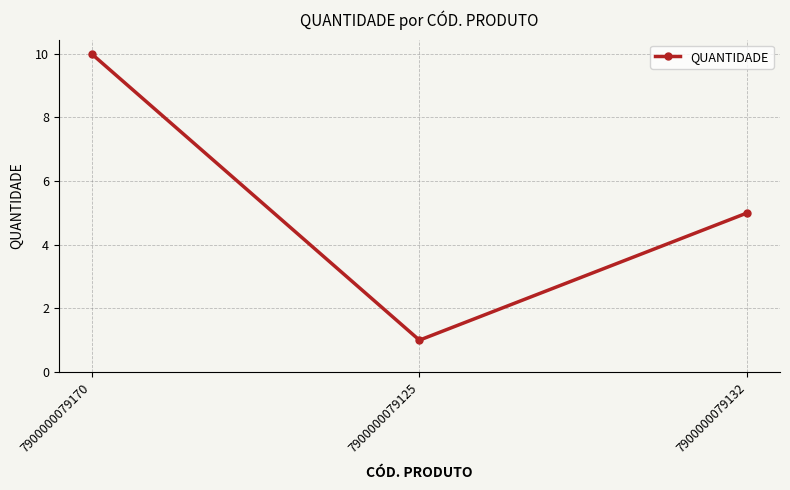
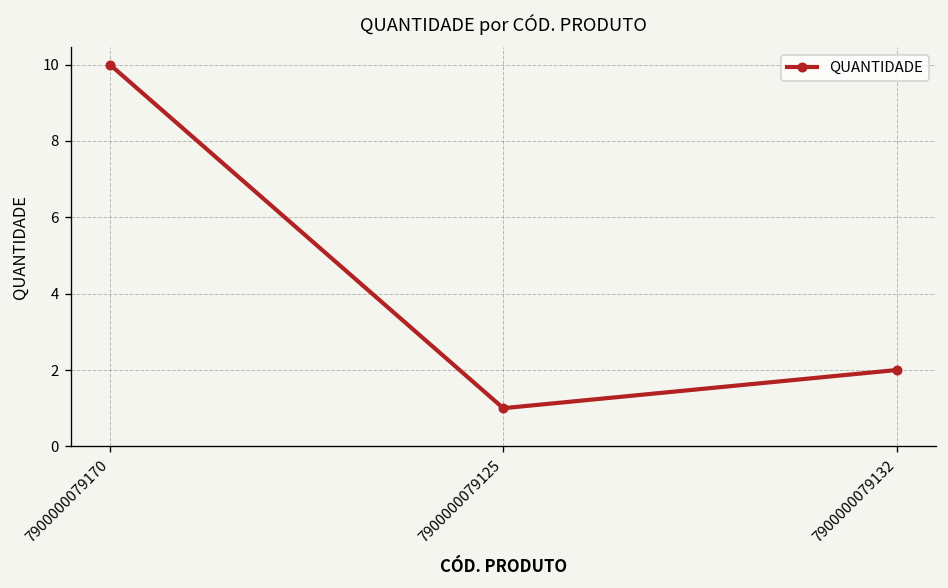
7900000079132: 5 -> 2
